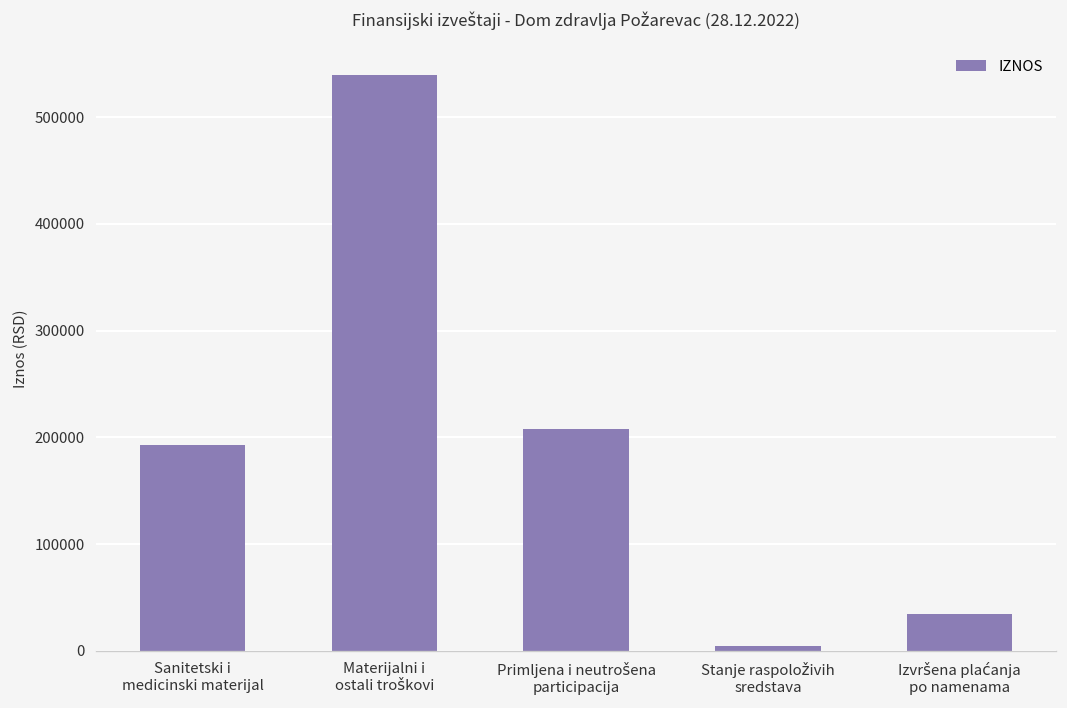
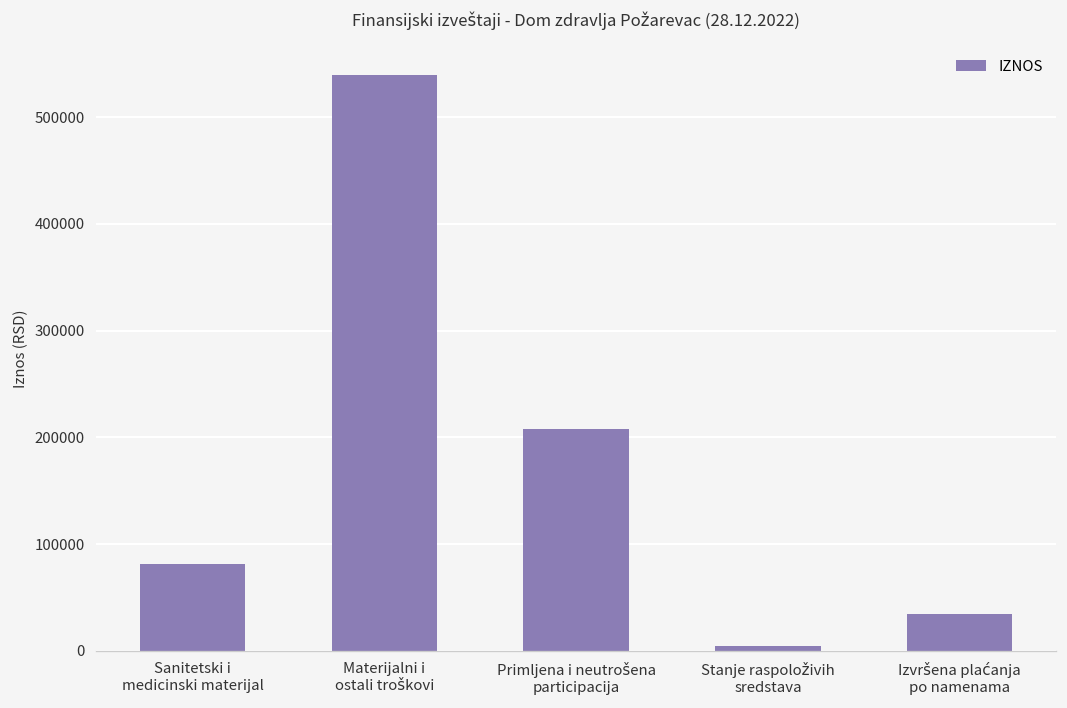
Sanitetski i medicinski materijal: 190000 -> 80000
